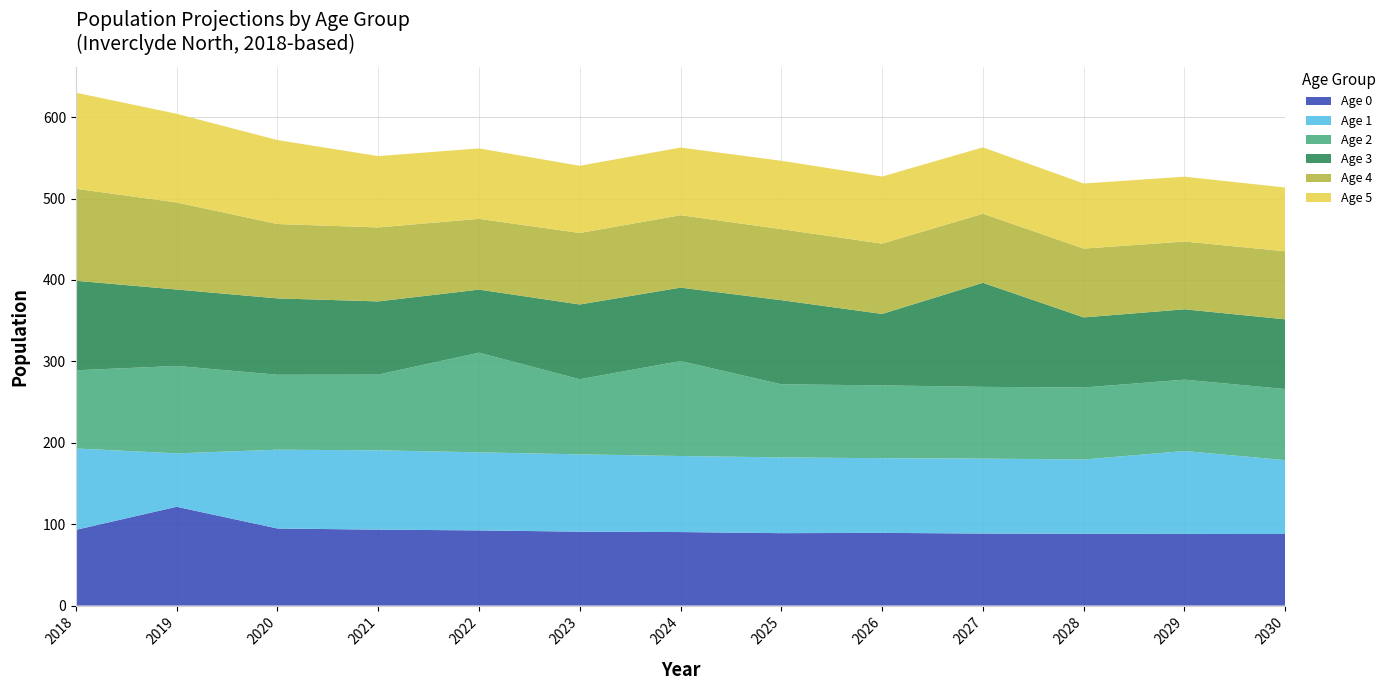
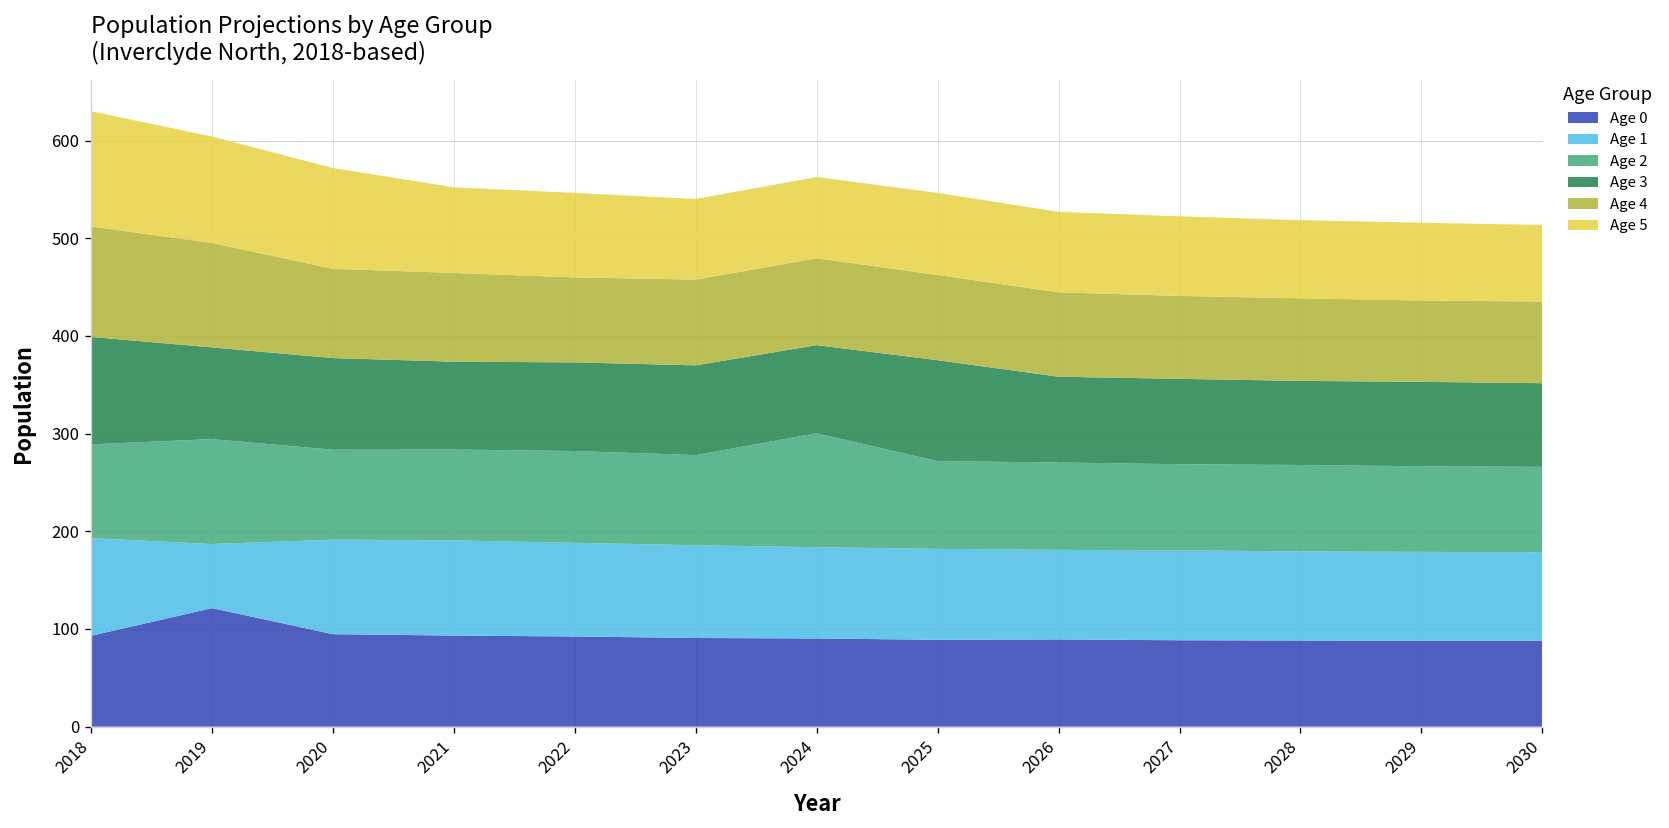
Age 2, 2022: 120 -> 90
Age 3, 2022: 80 -> 90
Age 3, 2027: 130 -> 90
Age 1, 2029: 100 -> 90
